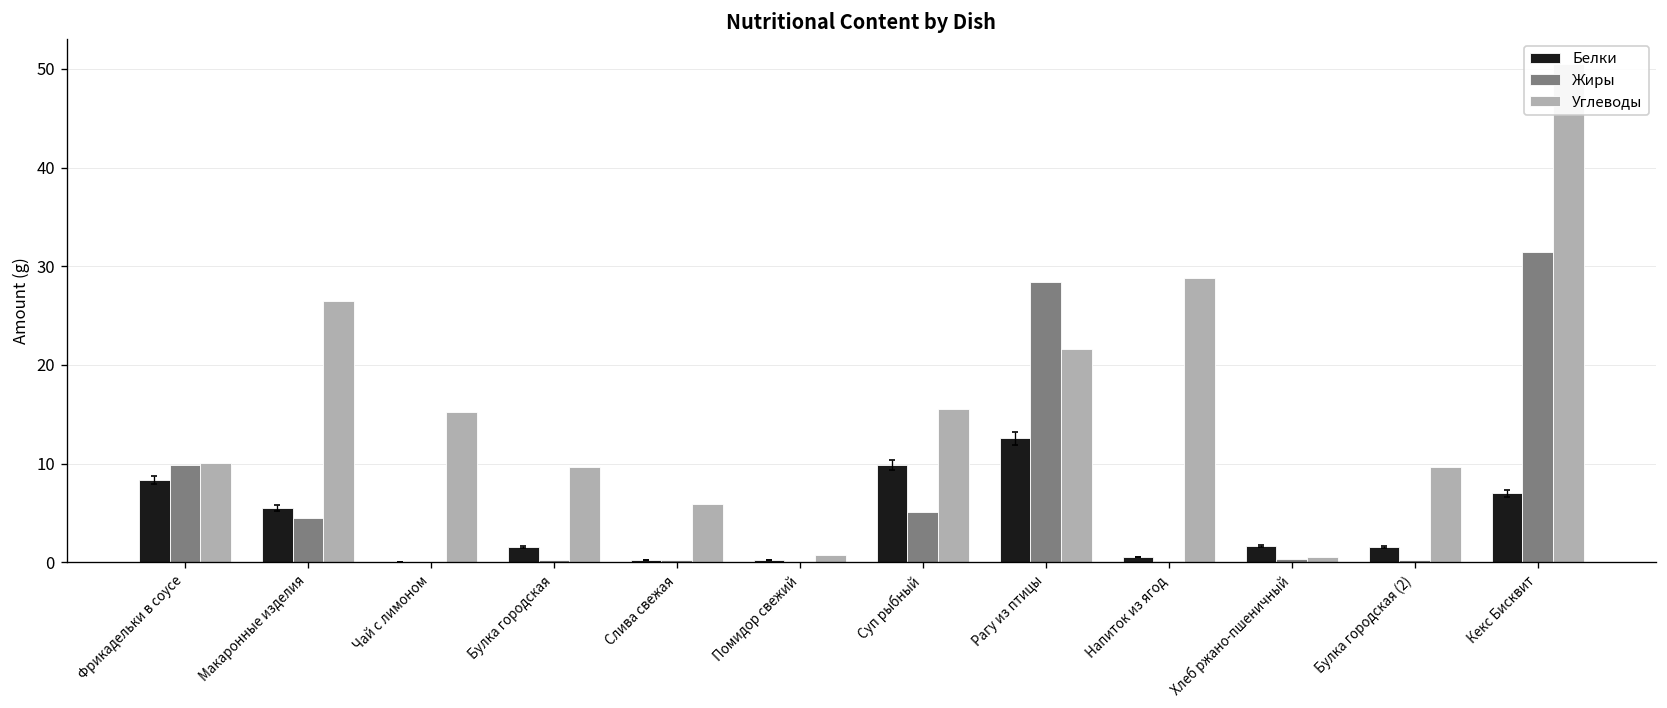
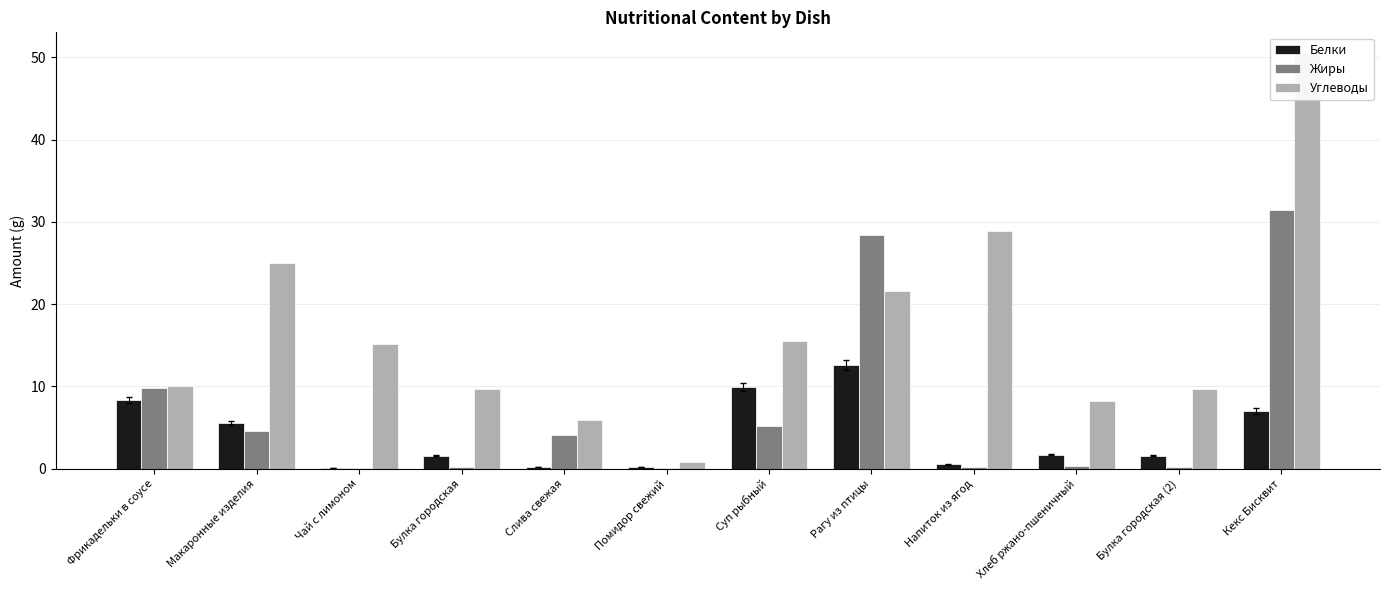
Углеводы, Макаронные изделия: 26 -> 25
Жиры, Слива свежая: 0 -> 4
Углеводы, Хлеб ржано-пшеничный: 1 -> 8
